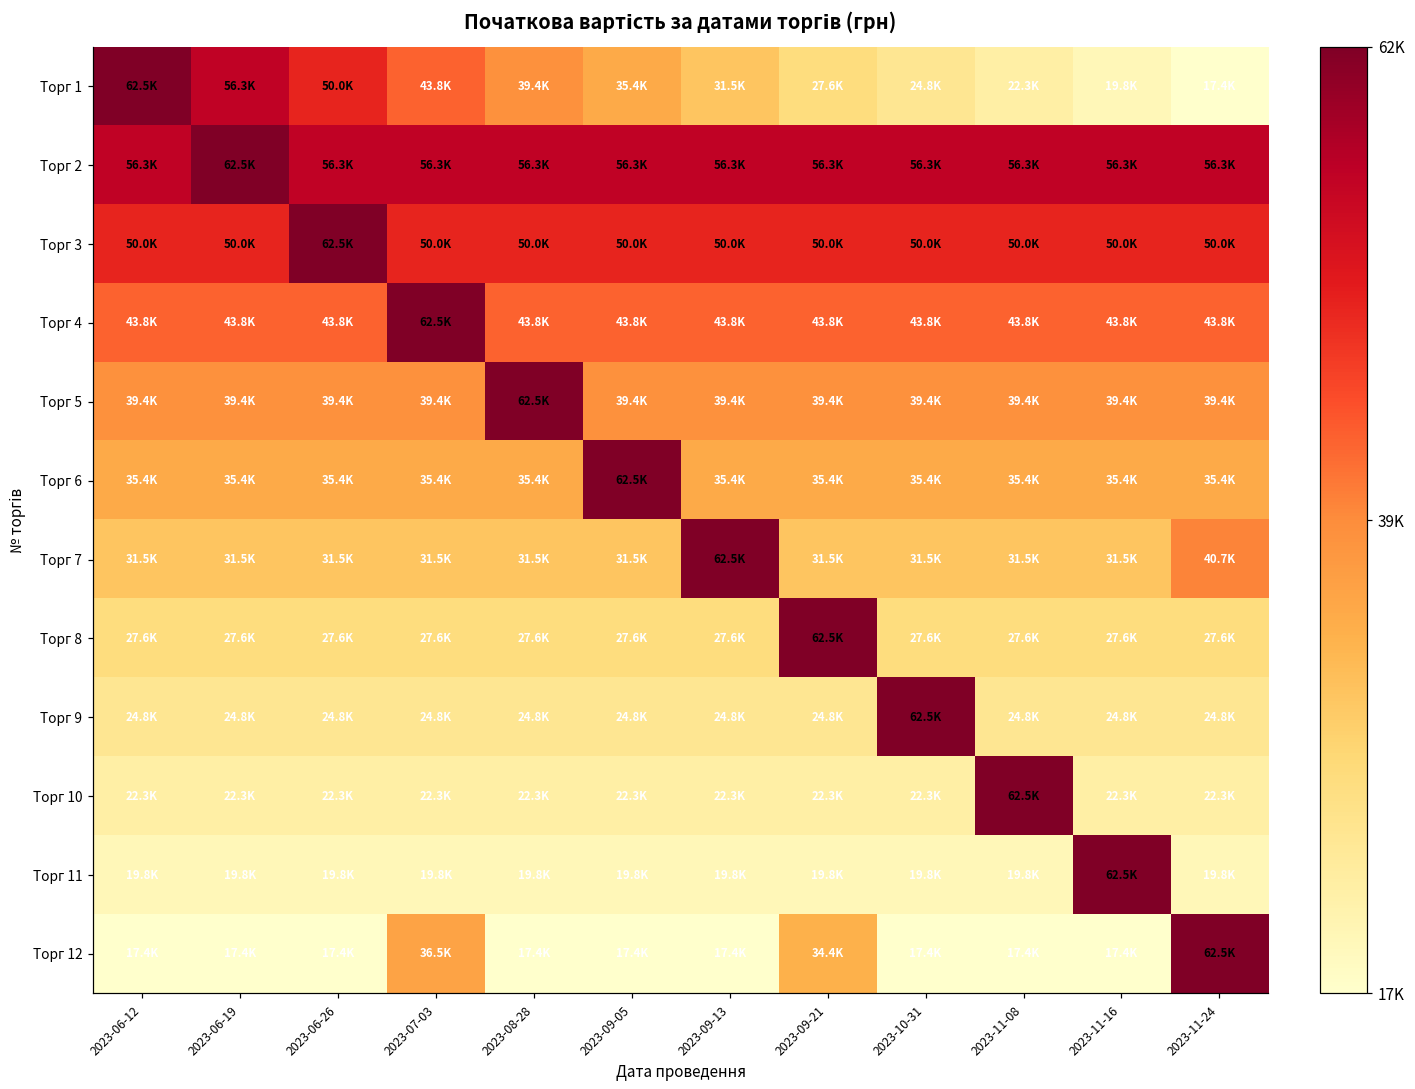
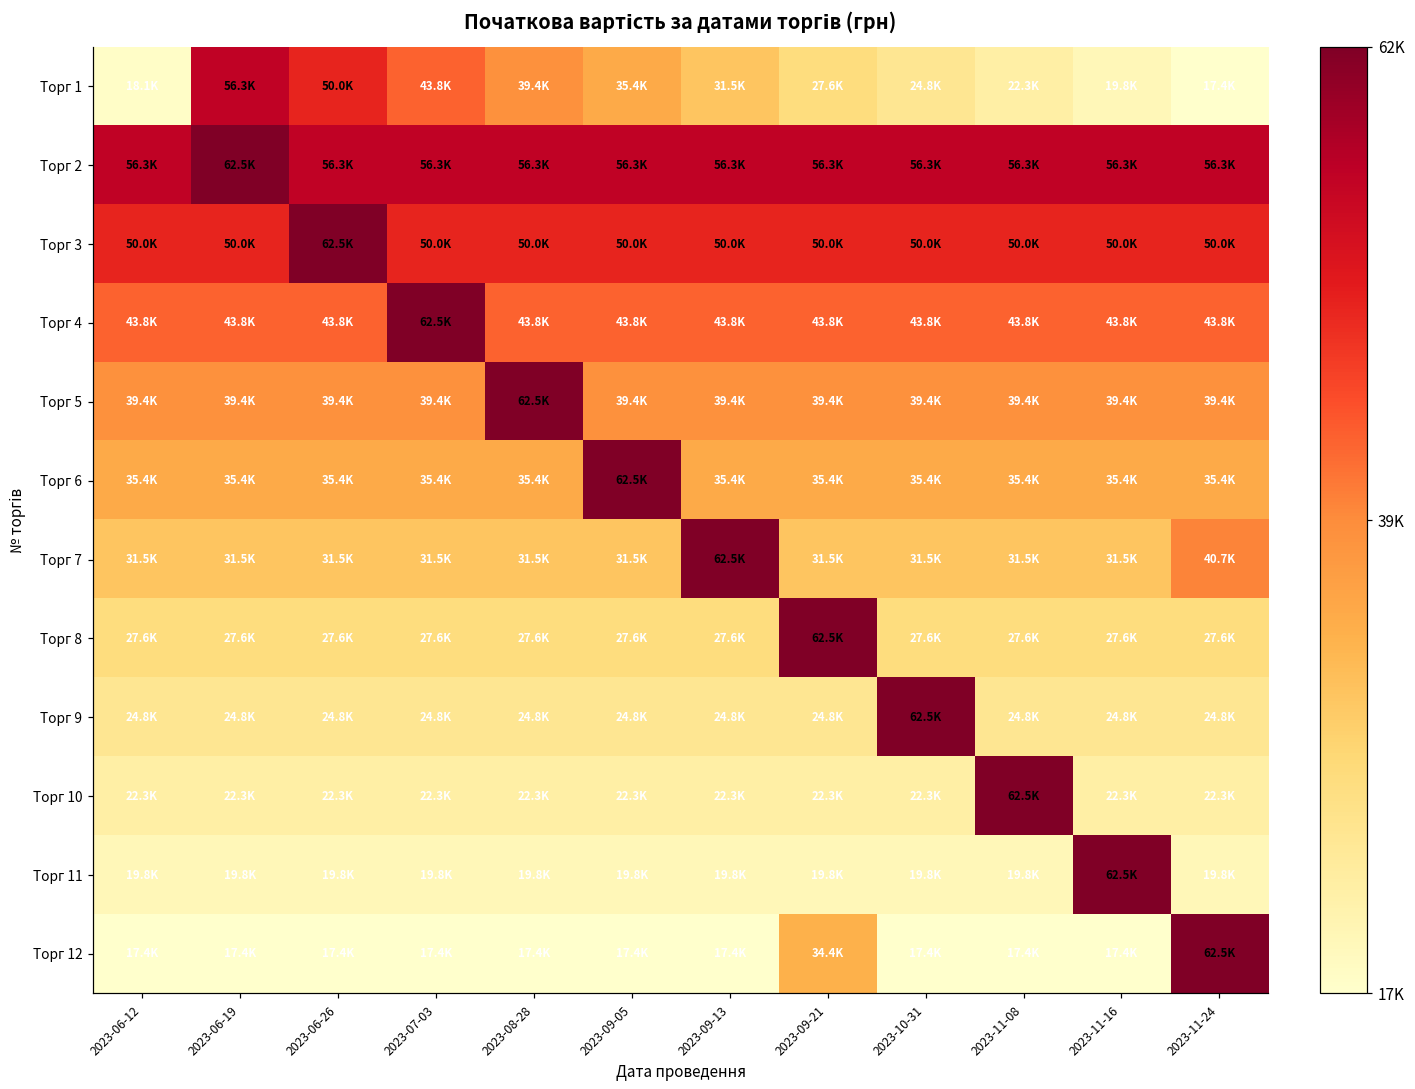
Торг 1, 2023-06-12: 62.5K -> 18.1K
Торг 12, 2023-07-03: 36.5K -> 17.4K
